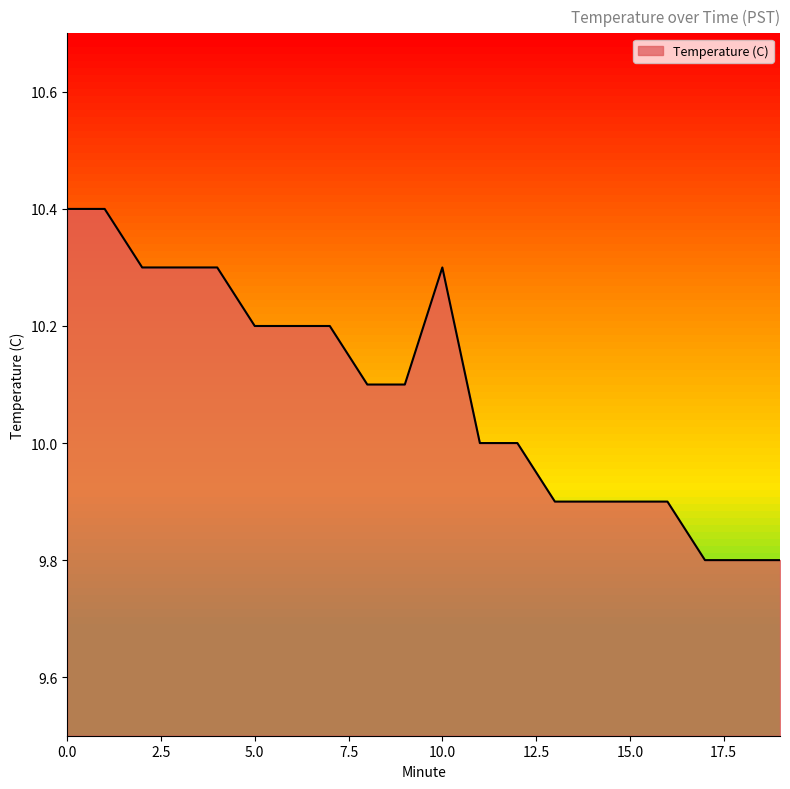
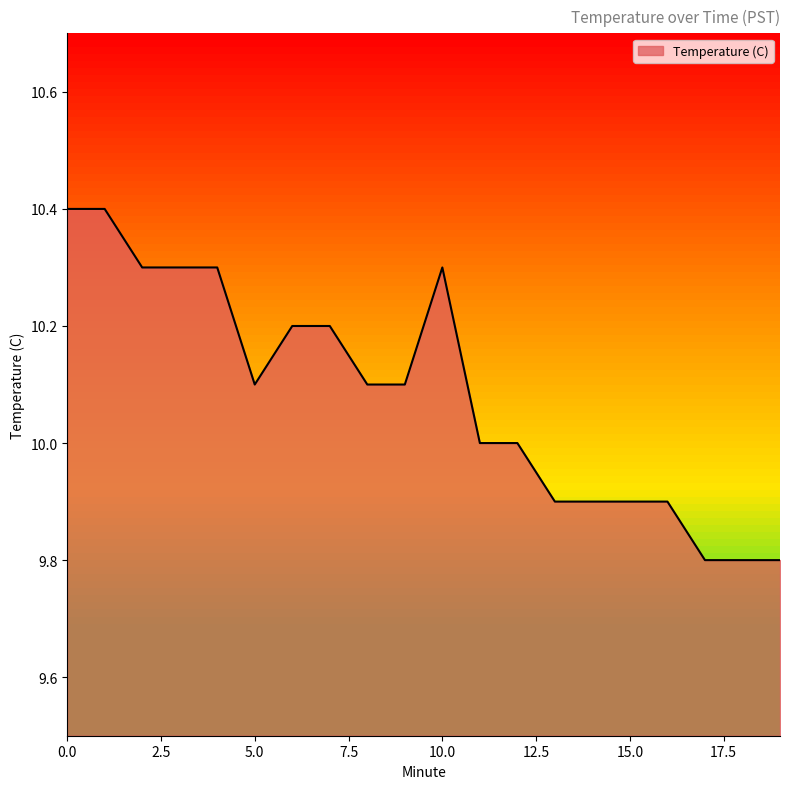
5.0: 10.2 -> 10.1
